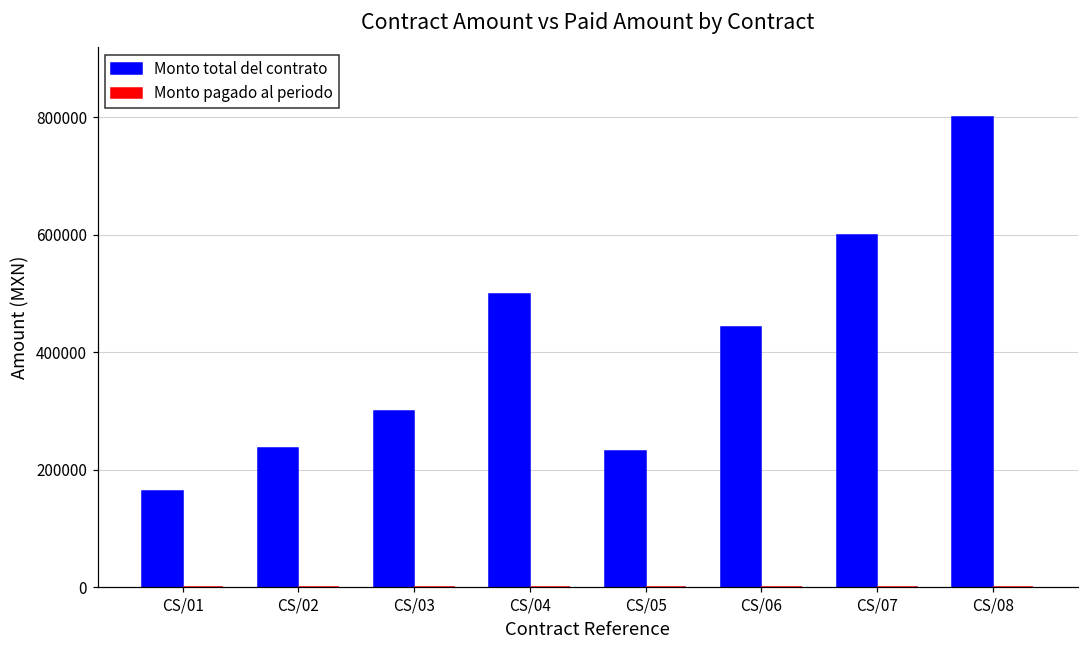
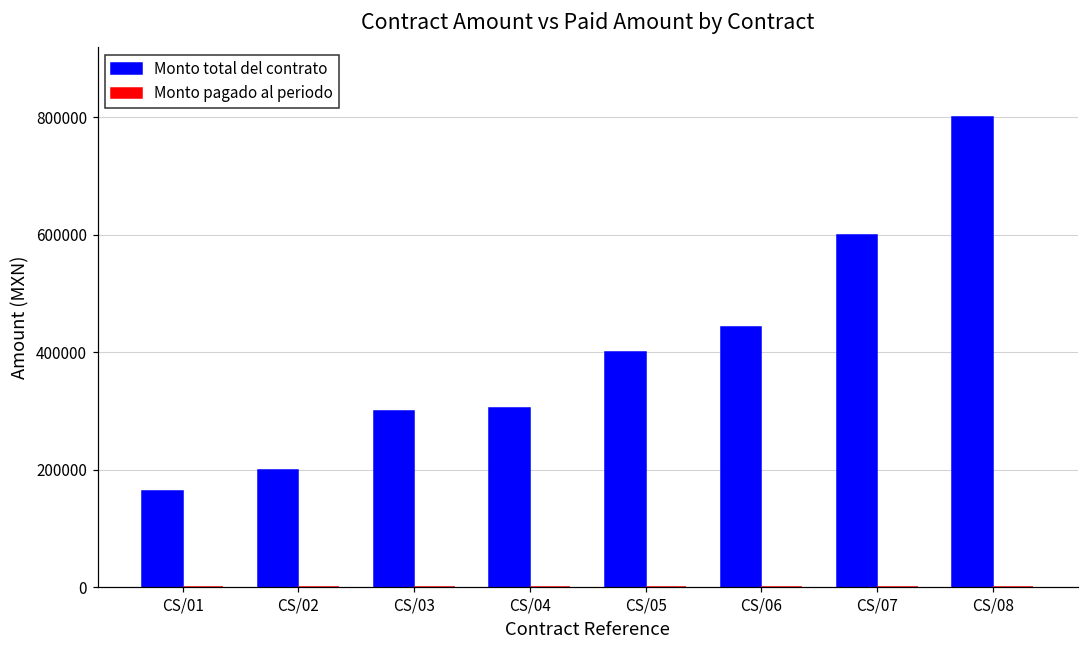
Monto total del contrato, CS/02: 240000 -> 200000
Monto total del contrato, CS/04: 500000 -> 300000
Monto total del contrato, CS/05: 230000 -> 400000
